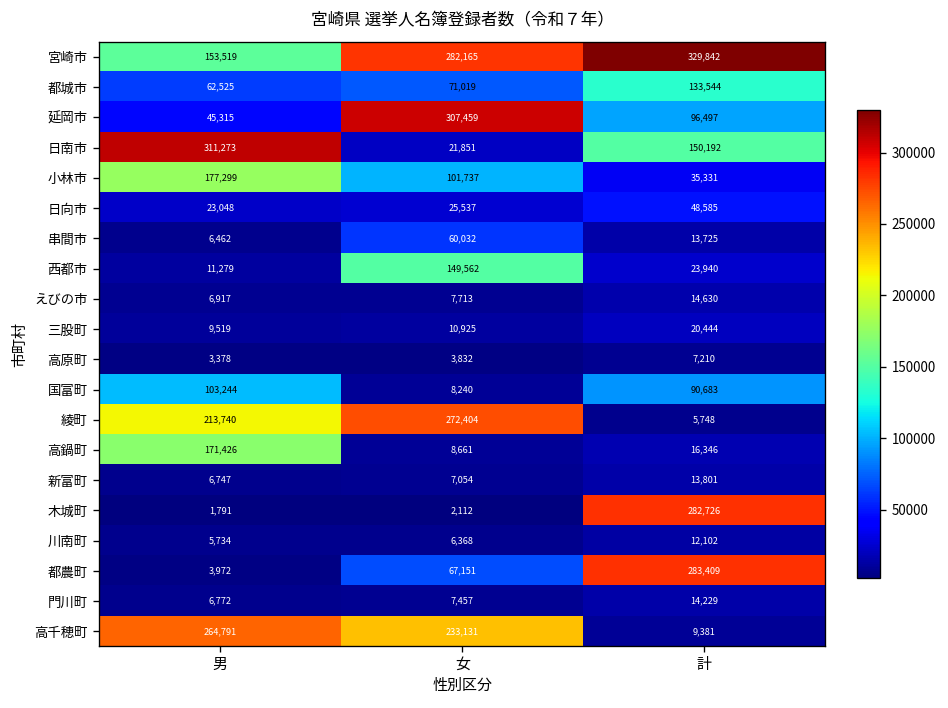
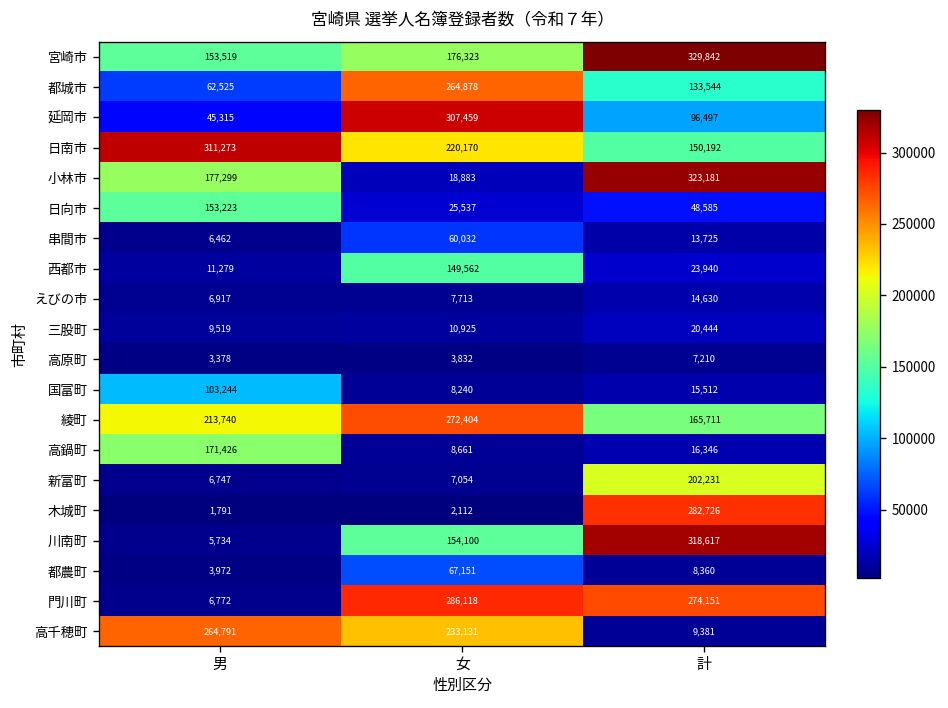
宮崎市, 女: 282,165 -> 176,323
都城市, 女: 71,019 -> 264,878
日南市, 女: 21,851 -> 220,170
小林市, 女: 101,737 -> 18,883
小林市, 計: 35,331 -> 323,181
日向市, 男: 23,048 -> 153,223
国富町, 計: 90,683 -> 15,512
綾町, 計: 5,748 -> 165,711
新富町, 計: 13,801 -> 202,231
川南町, 女: 6,368 -> 154,100
川南町, 計: 12,102 -> 318,617
都農町, 計: 283,409 -> 8,360
門川町, 女: 7,457 -> 286,118
門川町, 計: 14,229 -> 274,151
